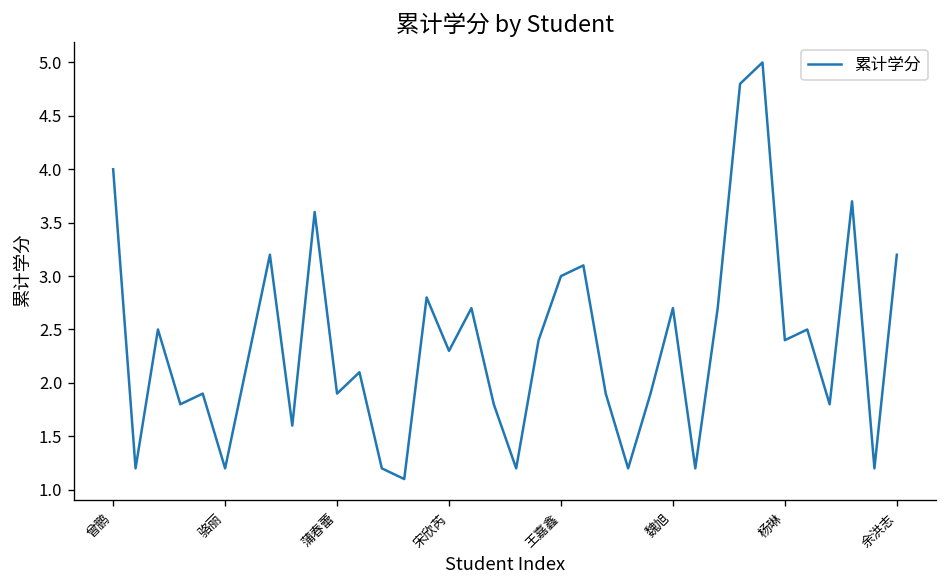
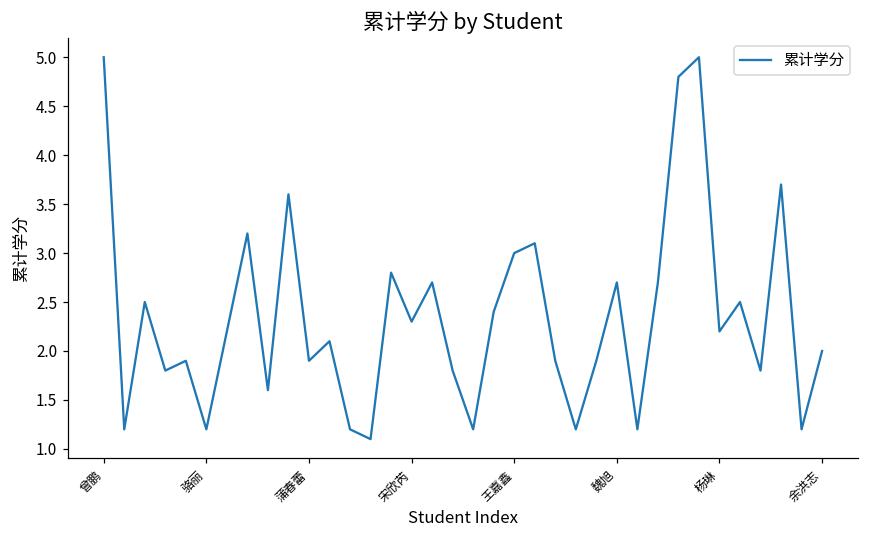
曾鹏: 4 -> 5
杨琳: 2.4 -> 2.2
余洪志: 3.2 -> 2.0
